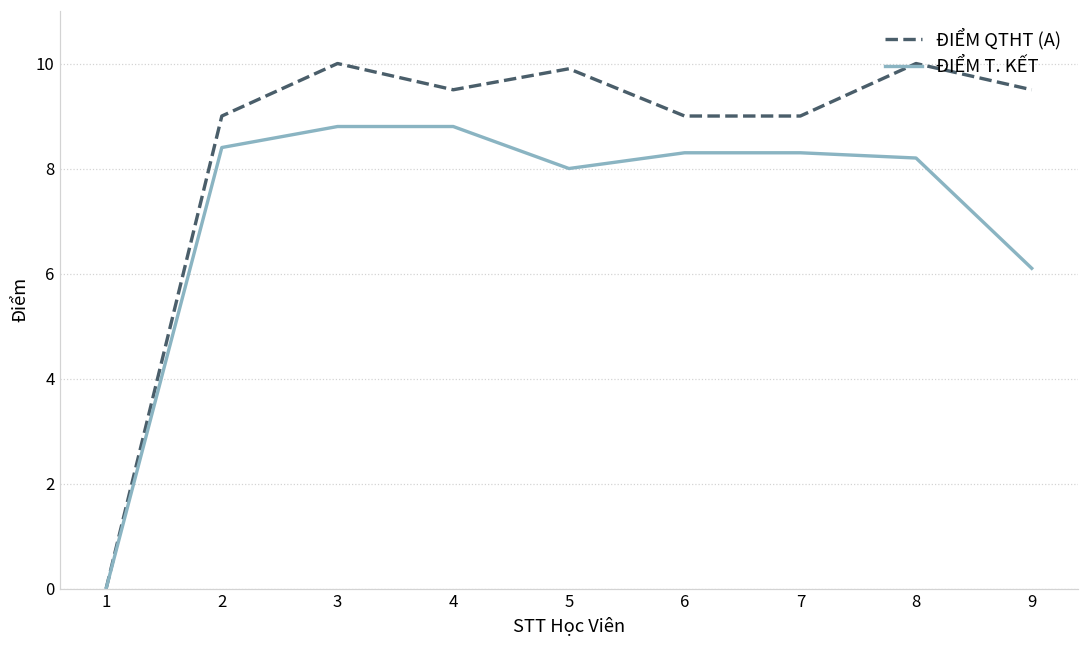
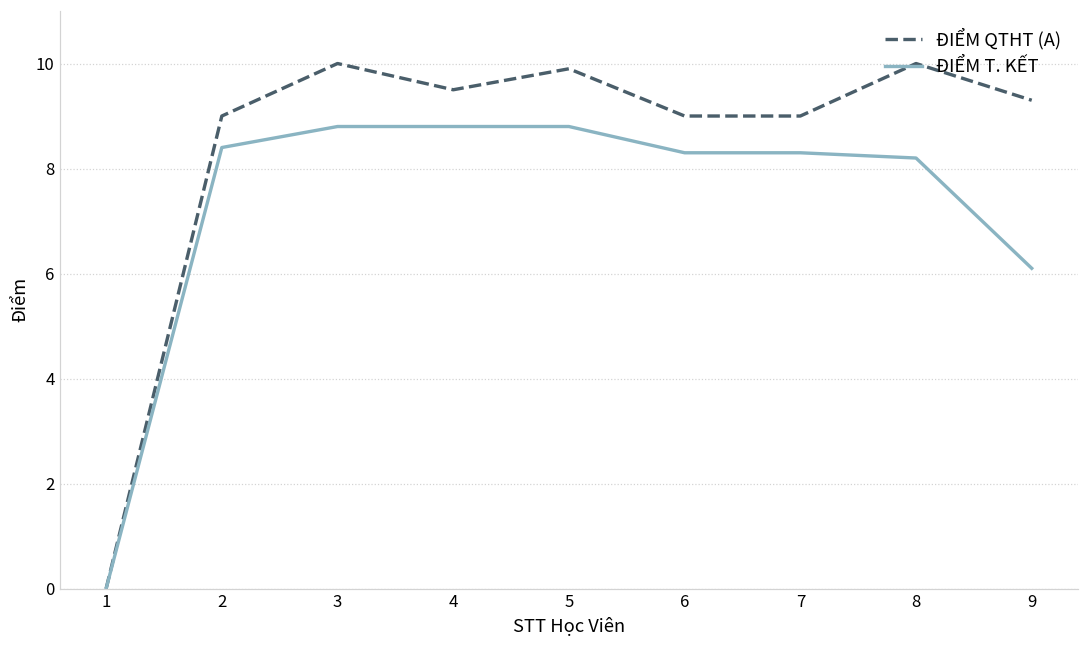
ĐIỂM T. KẾT, 5: 8.0 -> 8.8
ĐIỂM QTHT (A), 9: 9.5 -> 9.3
